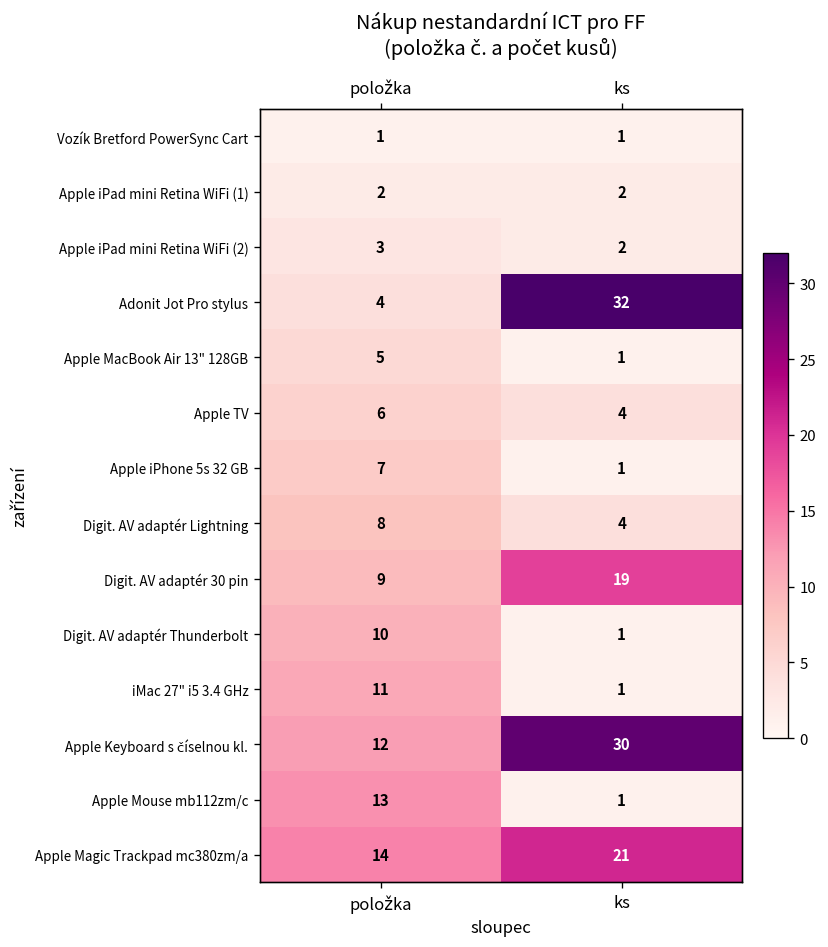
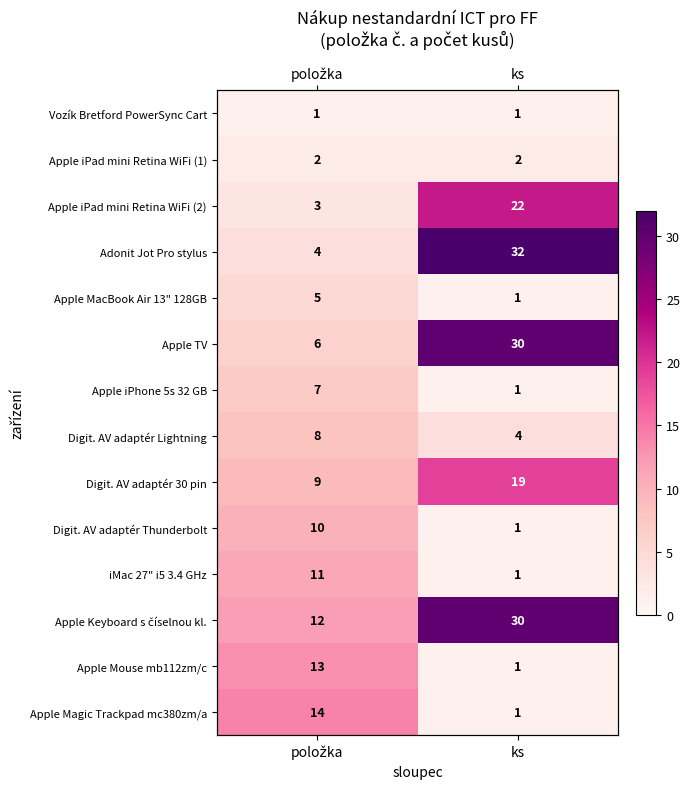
Apple iPad mini Retina WiFi (2), ks: 2 -> 22
Apple TV, ks: 4 -> 30
Apple Magic Trackpad mc380zm/a, ks: 21 -> 1
